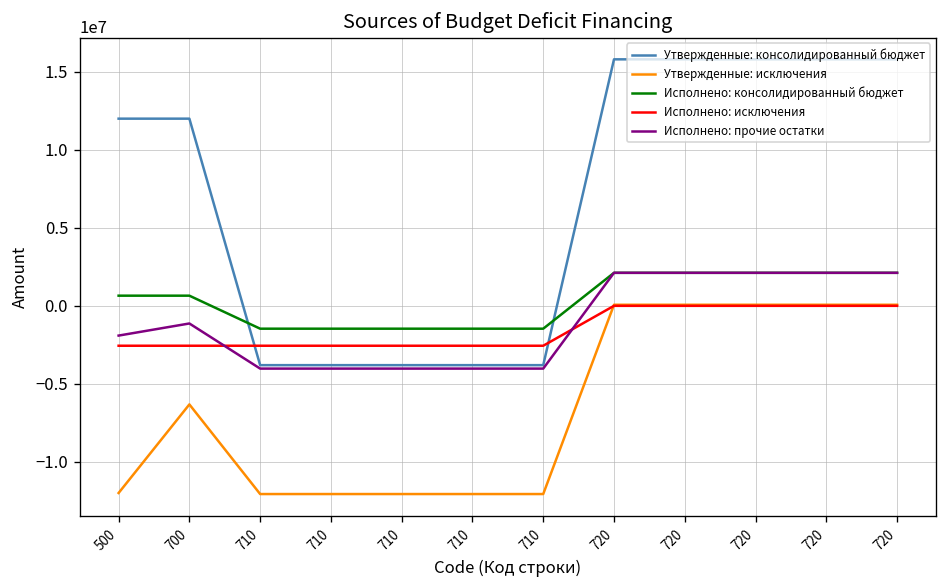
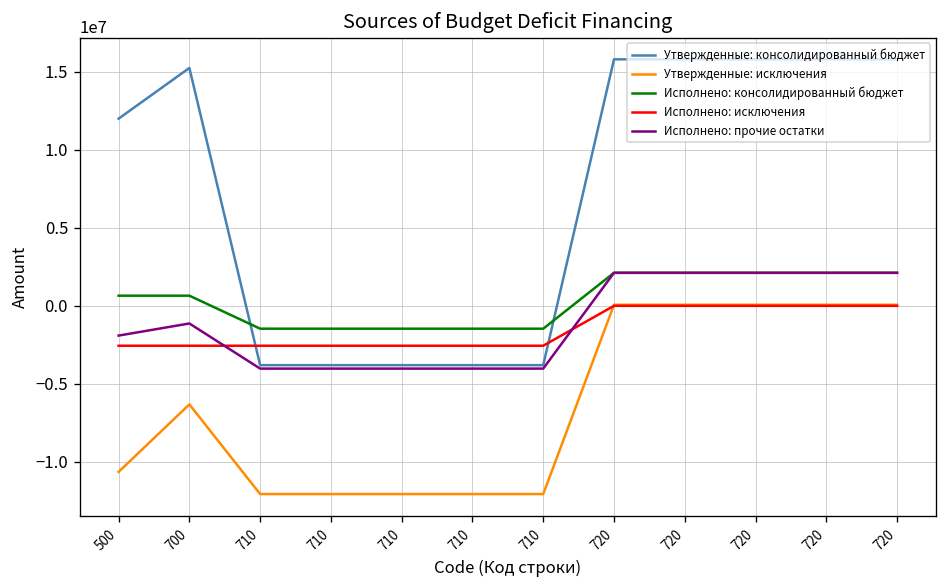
Утвержденные: исключения, 500: -12000000 -> -10600000
Утвержденные: консолидированный бюджет, 700: 12000000 -> 15300000
